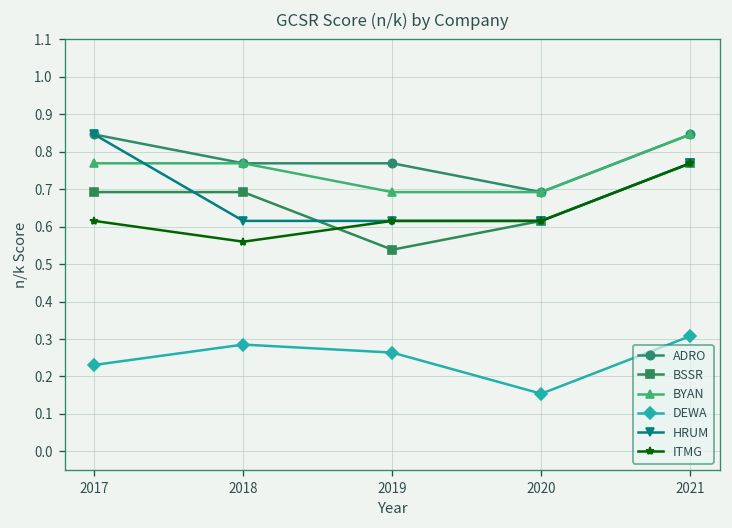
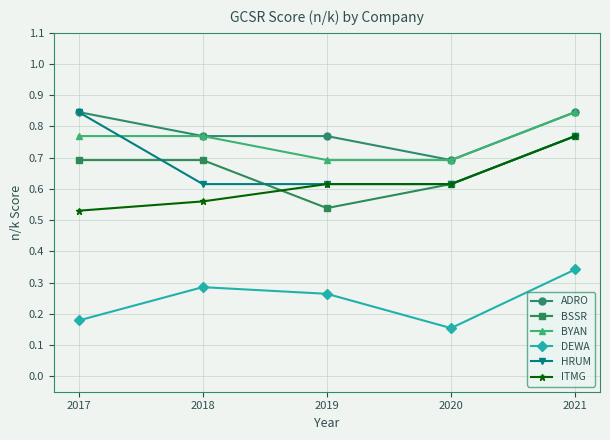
DEWA, 2017: 0.23 -> 0.18
ITMG, 2017: 0.62 -> 0.53
DEWA, 2021: 0.31 -> 0.34
